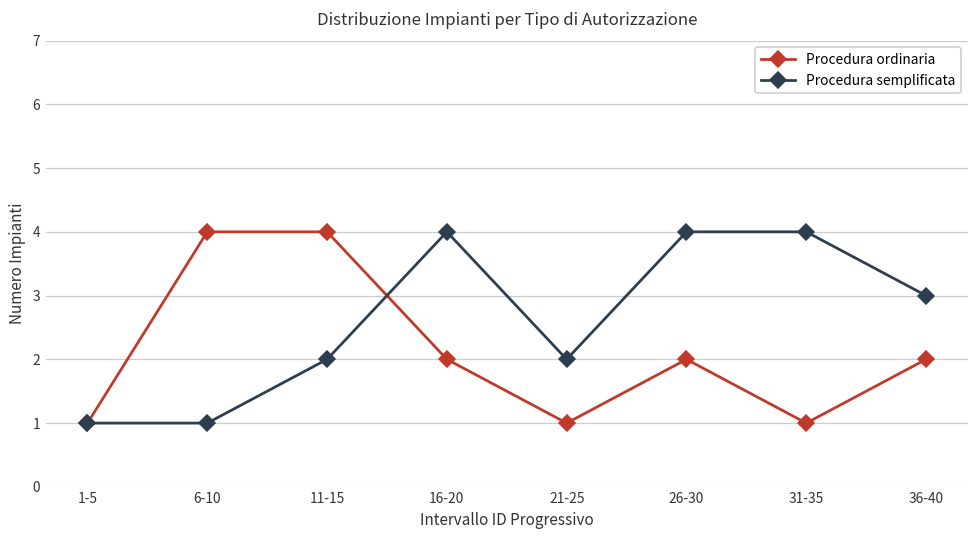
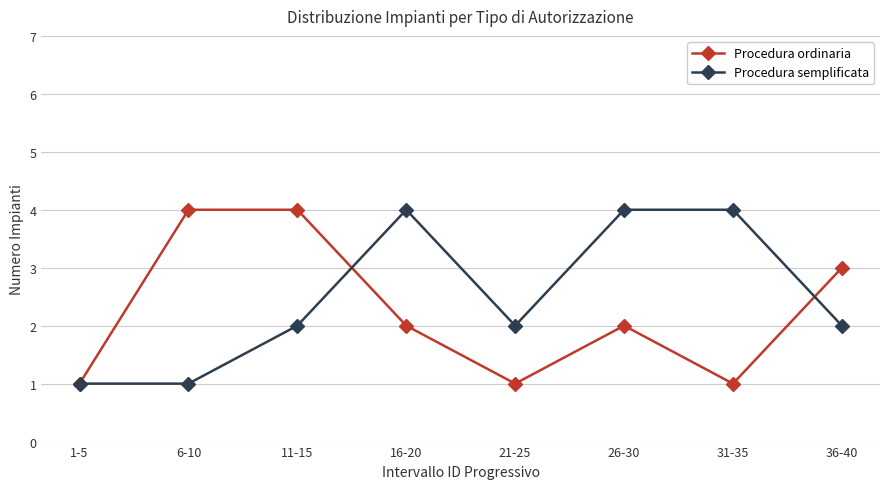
Procedura ordinaria, 36-40: 2 -> 3
Procedura semplificata, 36-40: 3 -> 2
